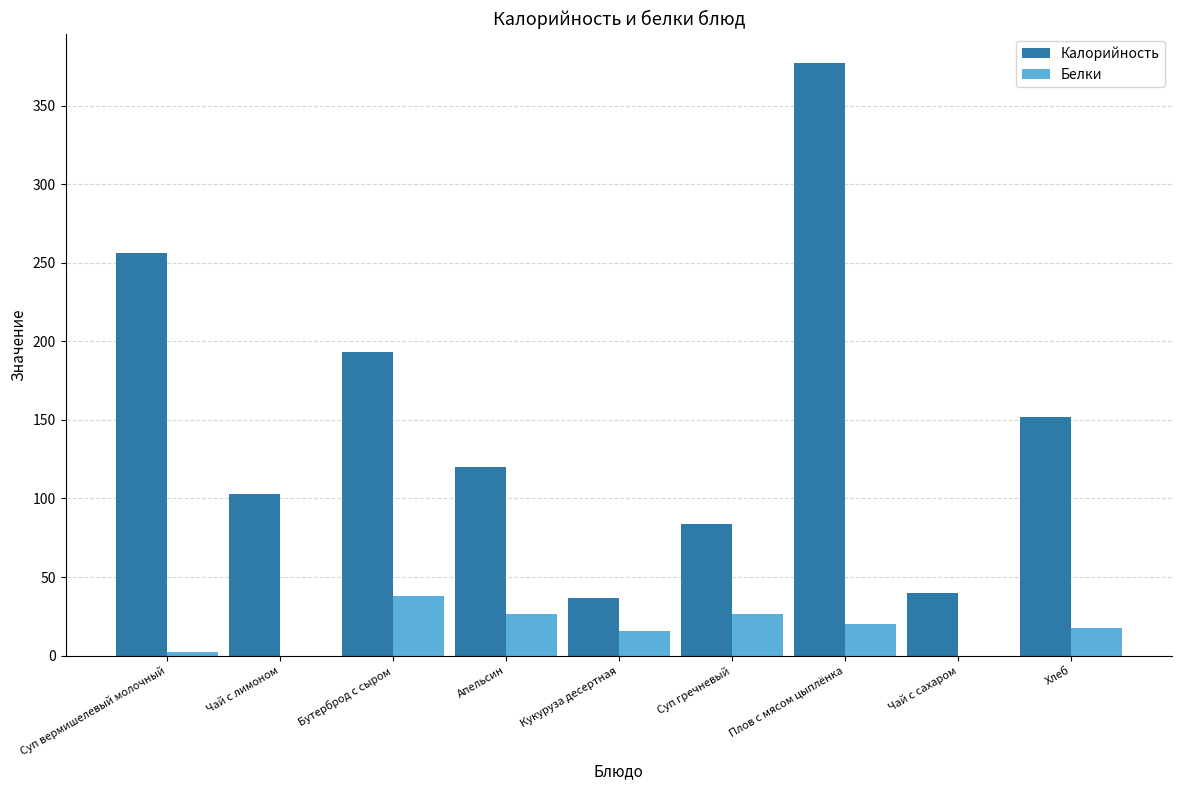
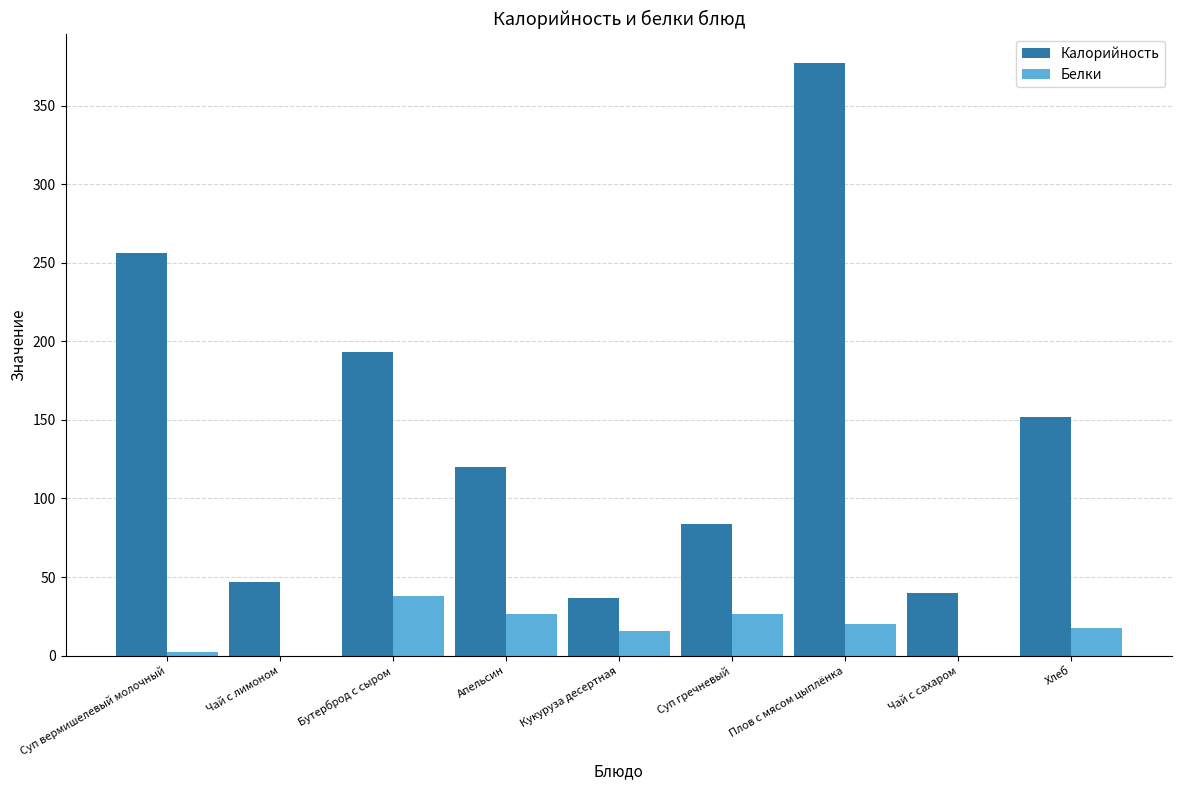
Калорийность, Чай с лимоном: 103 -> 47
